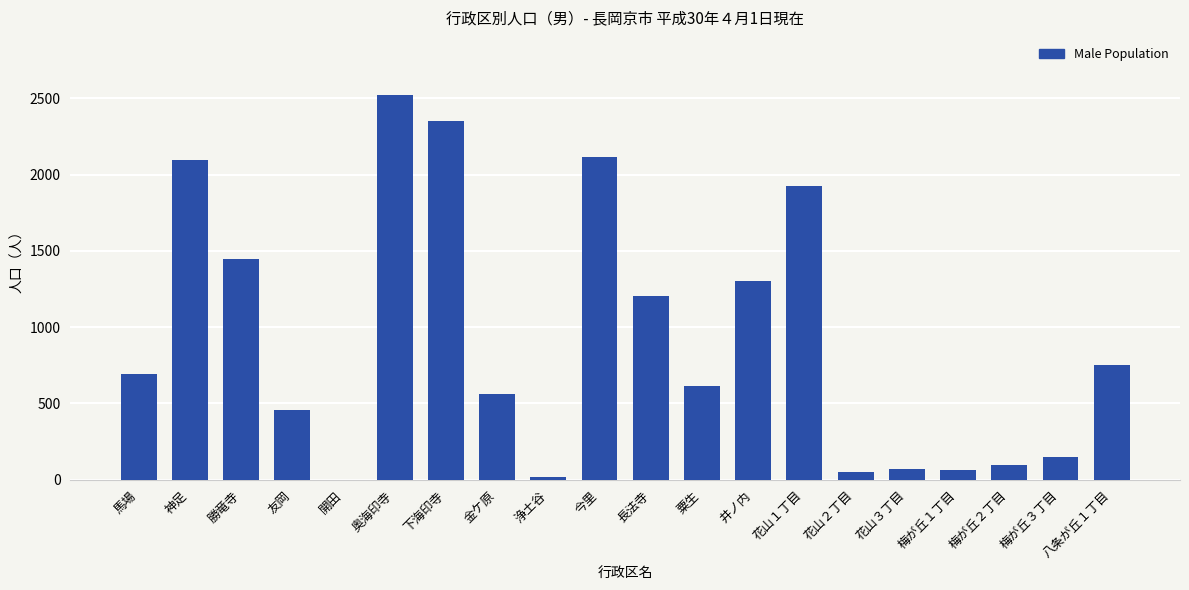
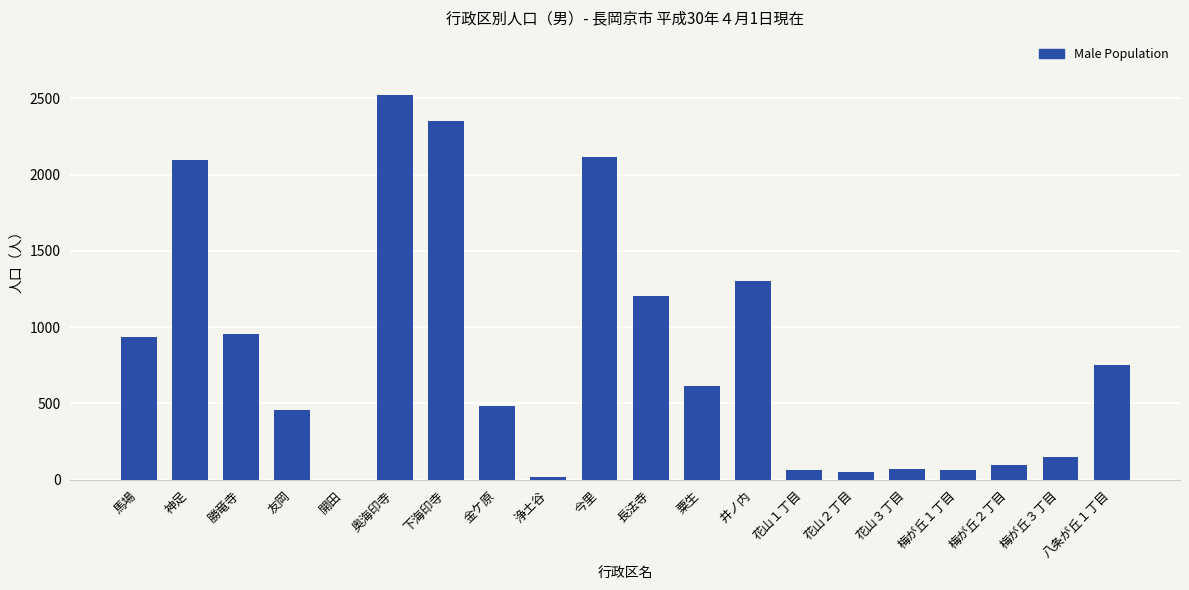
馬場: 690 -> 940
勝竜寺: 1450 -> 960
金ケ原: 560 -> 480
花山１丁目: 1920 -> 60
